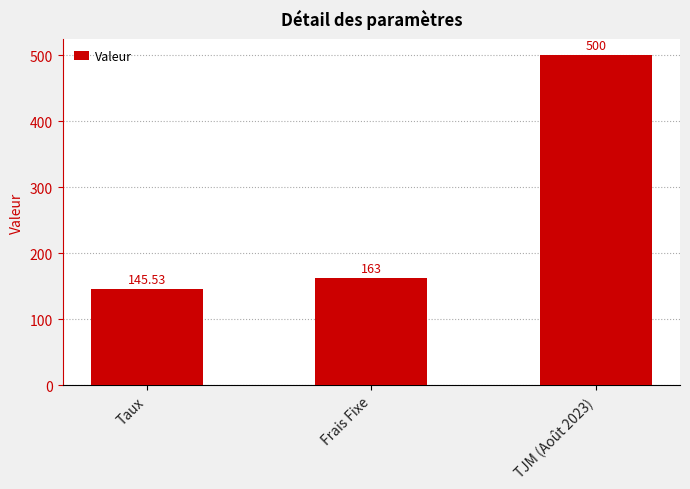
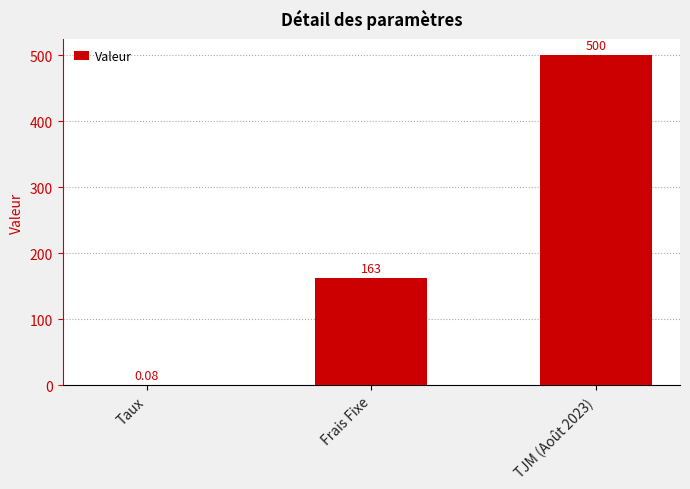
Taux: 145.53 -> 0.08
